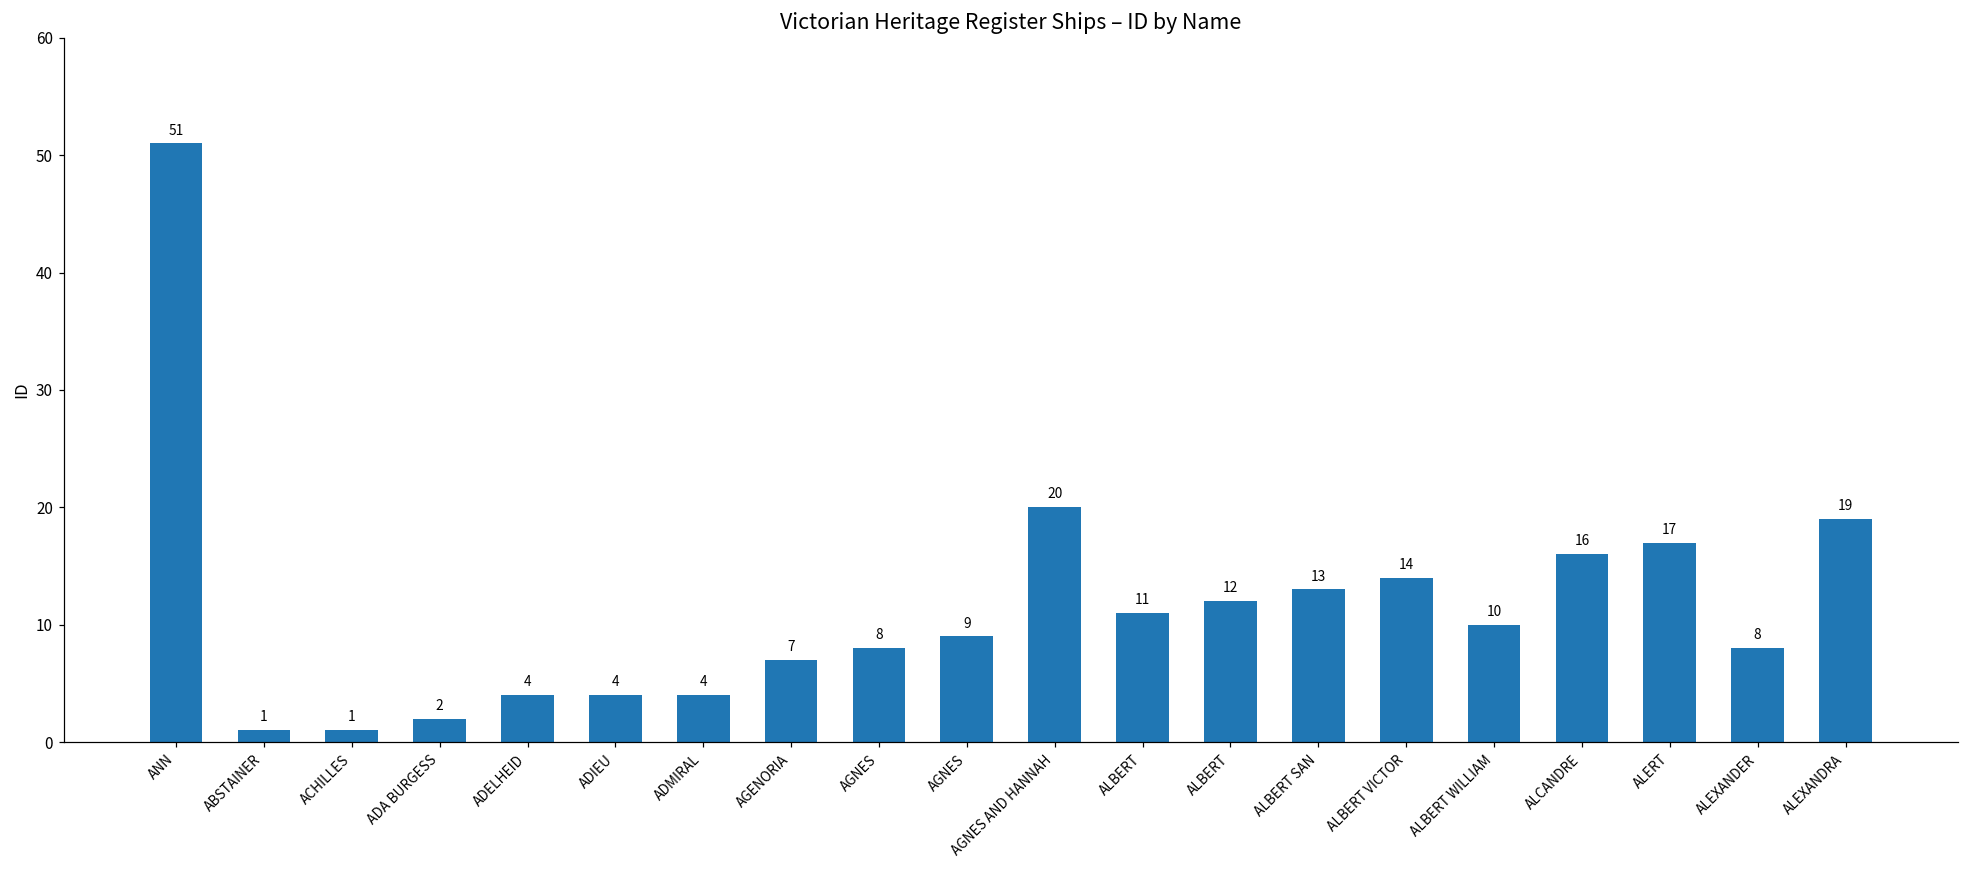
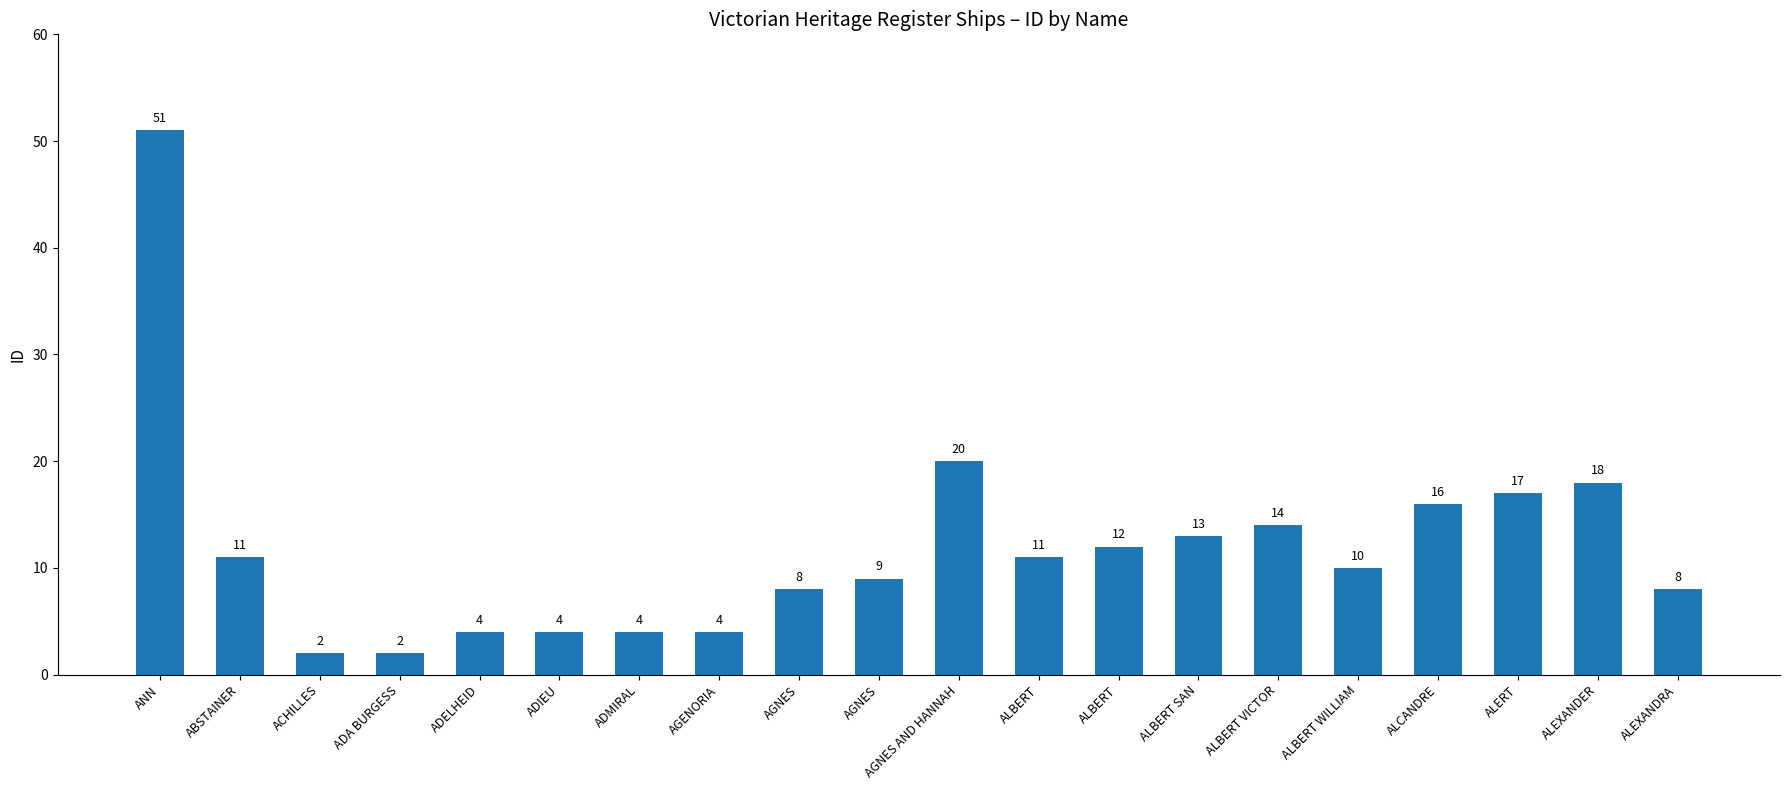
ABSTAINER: 1 -> 11
ACHILLES: 1 -> 2
AGENORIA: 7 -> 4
ALEXANDER: 8 -> 18
ALEXANDRA: 19 -> 8
